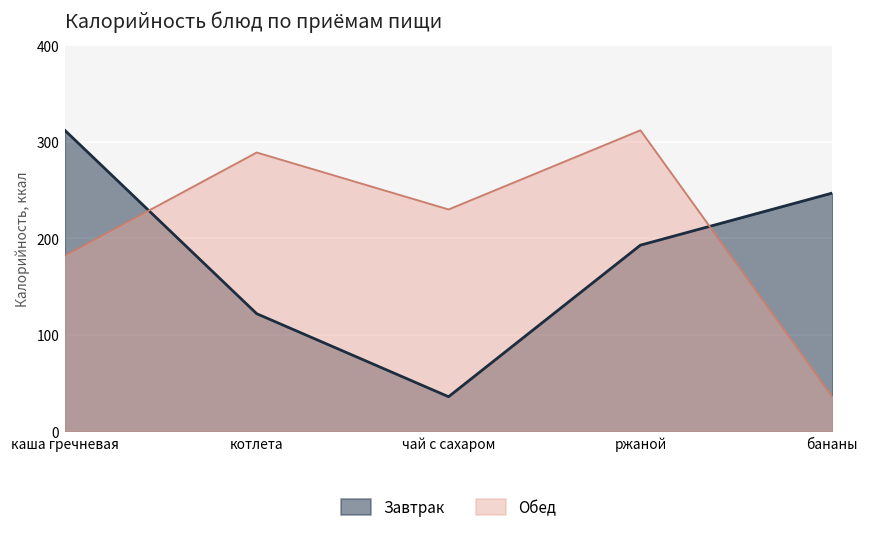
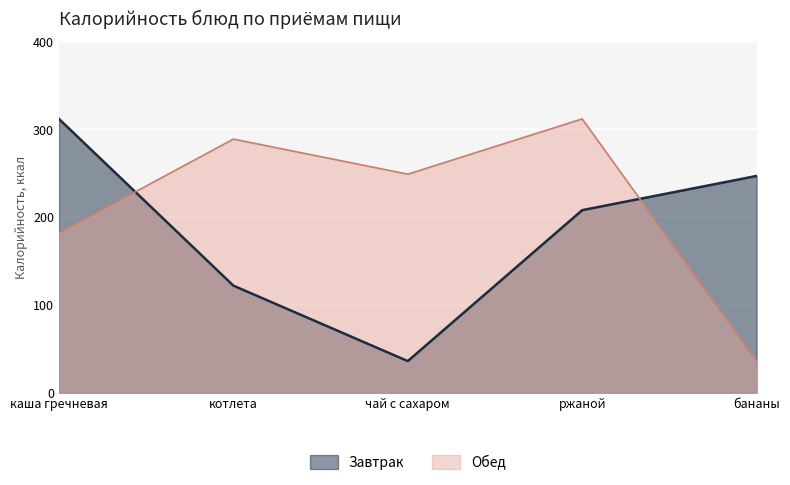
Обед, чай с сахаром: 230 -> 250
Завтрак, ржаной: 190 -> 210
